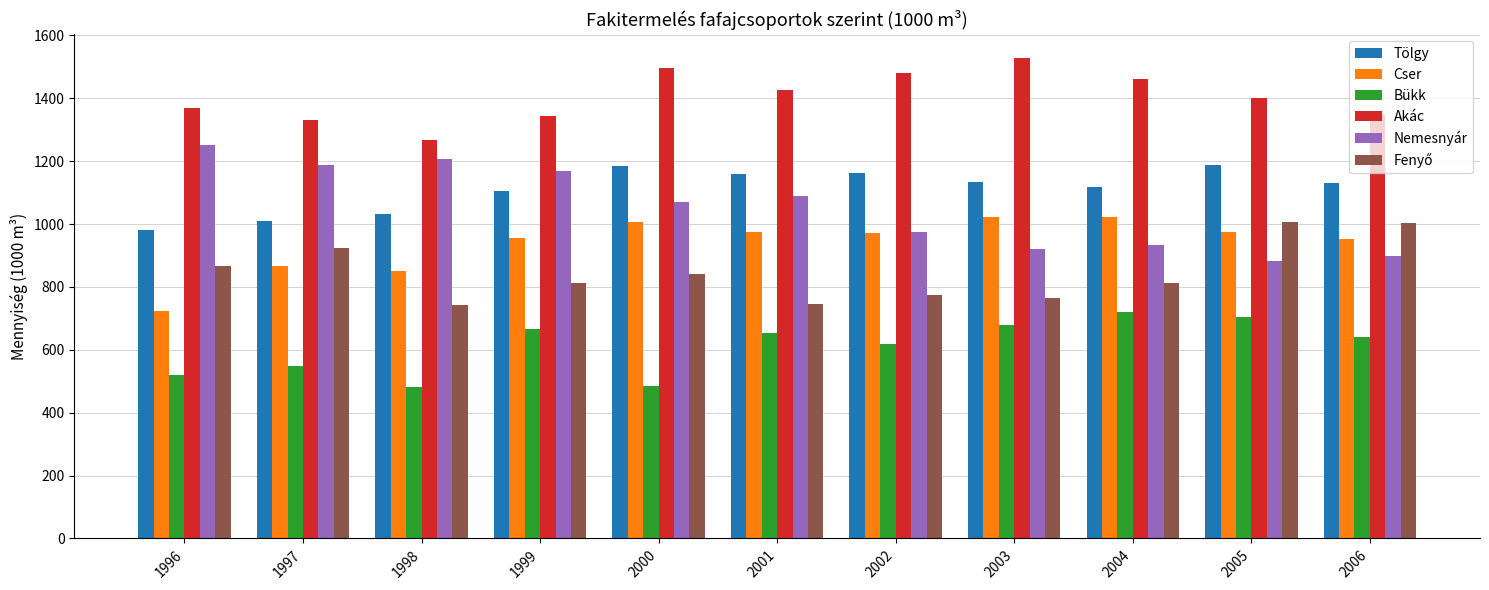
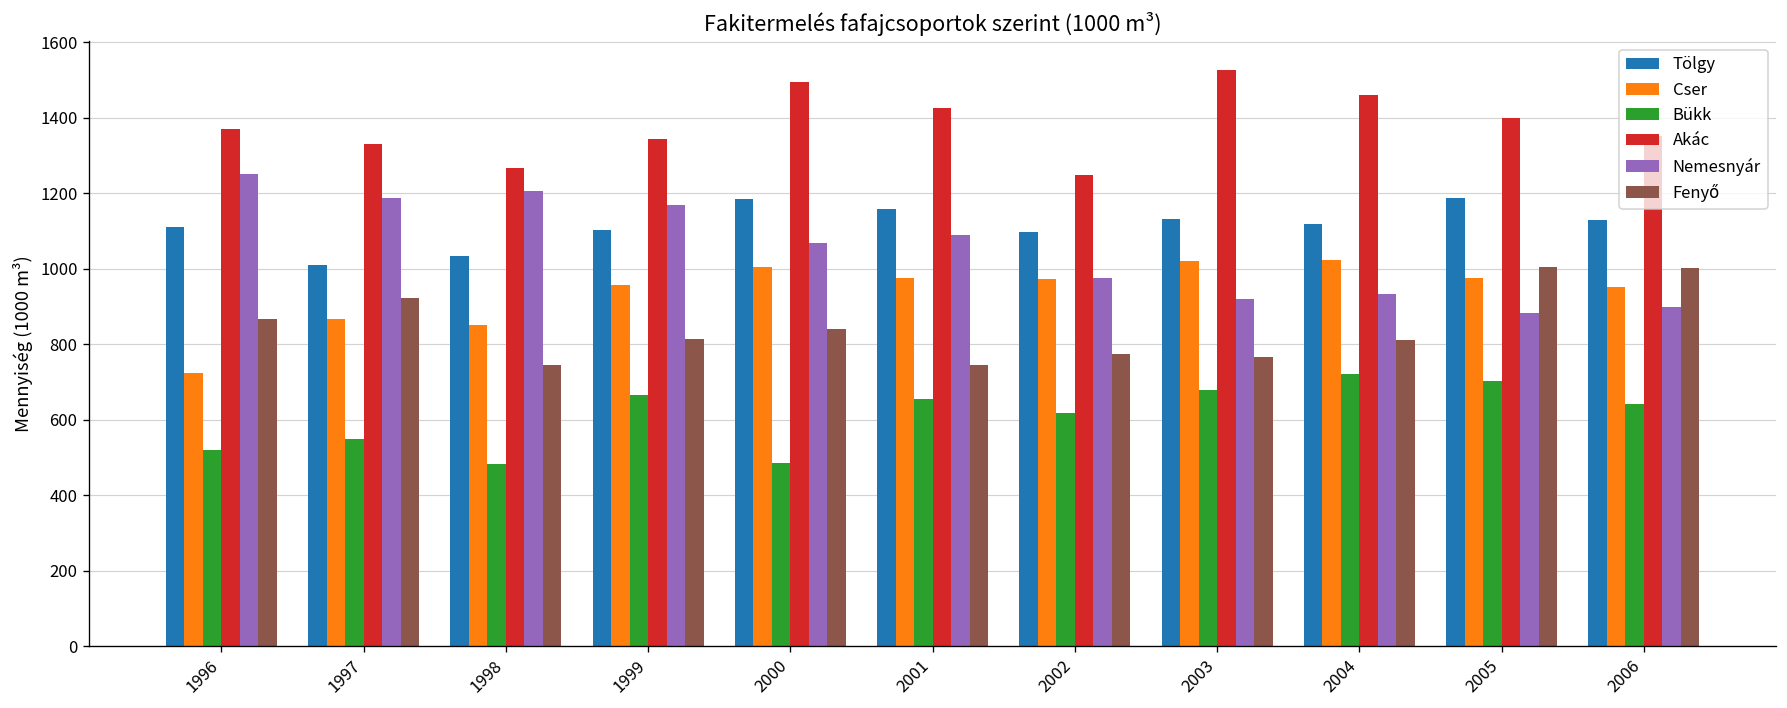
Tölgy, 1996: 980 -> 1110
Tölgy, 2002: 1160 -> 1100
Akác, 2002: 1480 -> 1250
